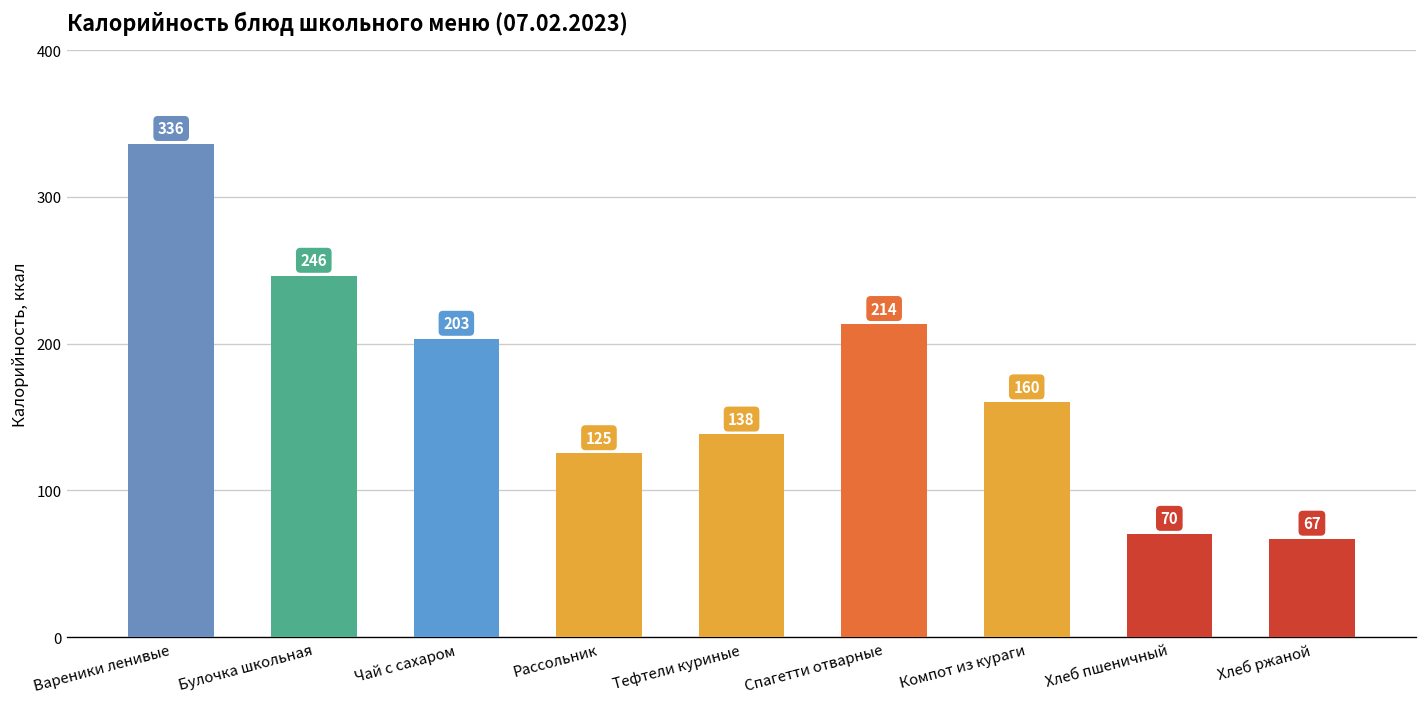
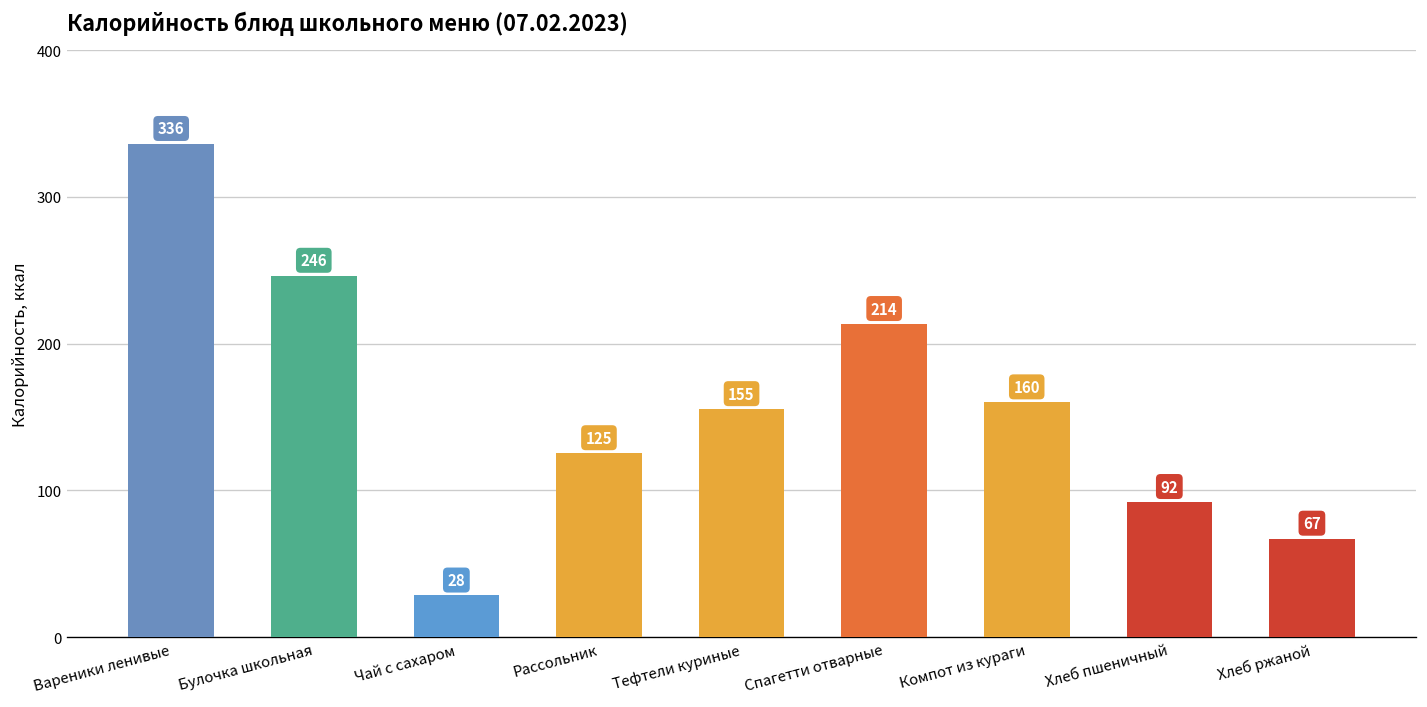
Чай с сахаром: 203 -> 28
Тефтели куриные: 138 -> 155
Хлеб пшеничный: 70 -> 92
